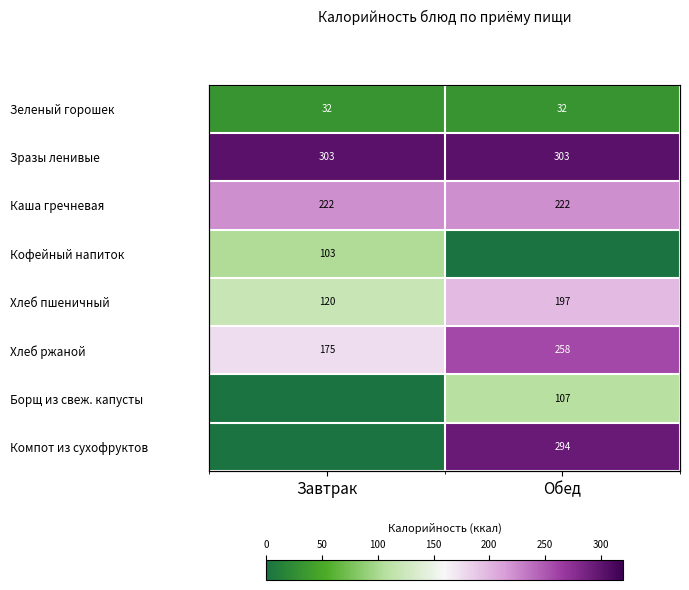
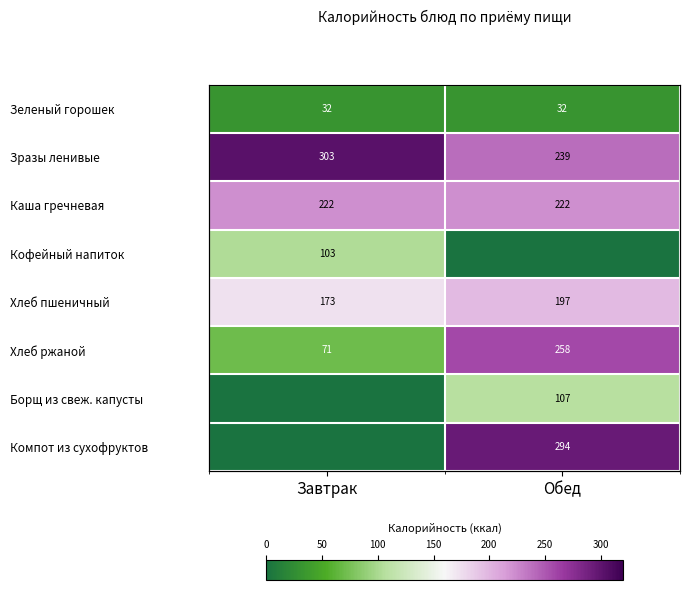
Зразы ленивые, Обед: 303 -> 239
Хлеб пшеничный, Завтрак: 120 -> 173
Хлеб ржаной, Завтрак: 175 -> 71
